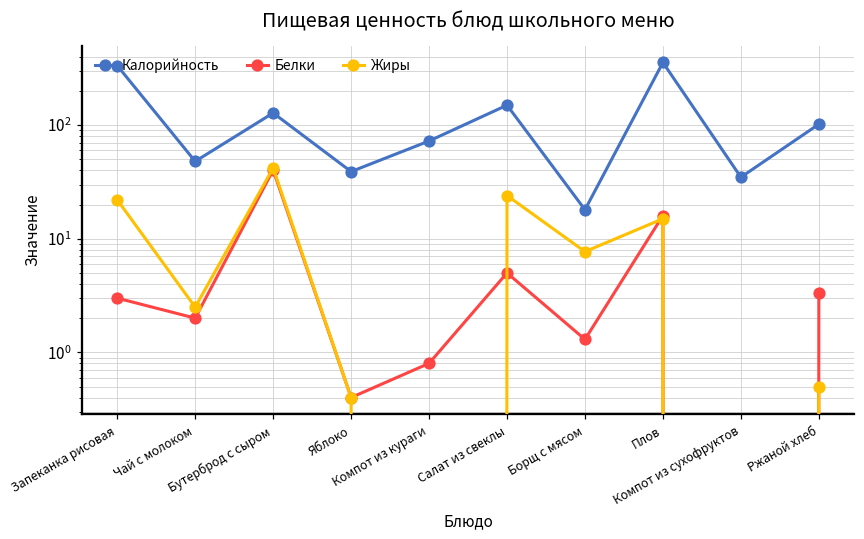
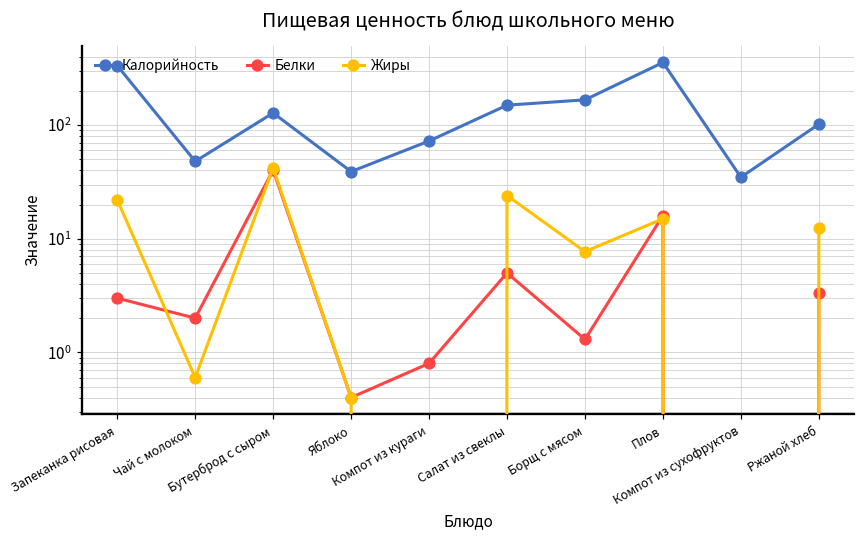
Жиры, Чай с молоком: 2.5 -> 0.6
Калорийность, Борщ с мясом: 18 -> 170
Жиры, Ржаной хлеб: 0.5 -> 13
